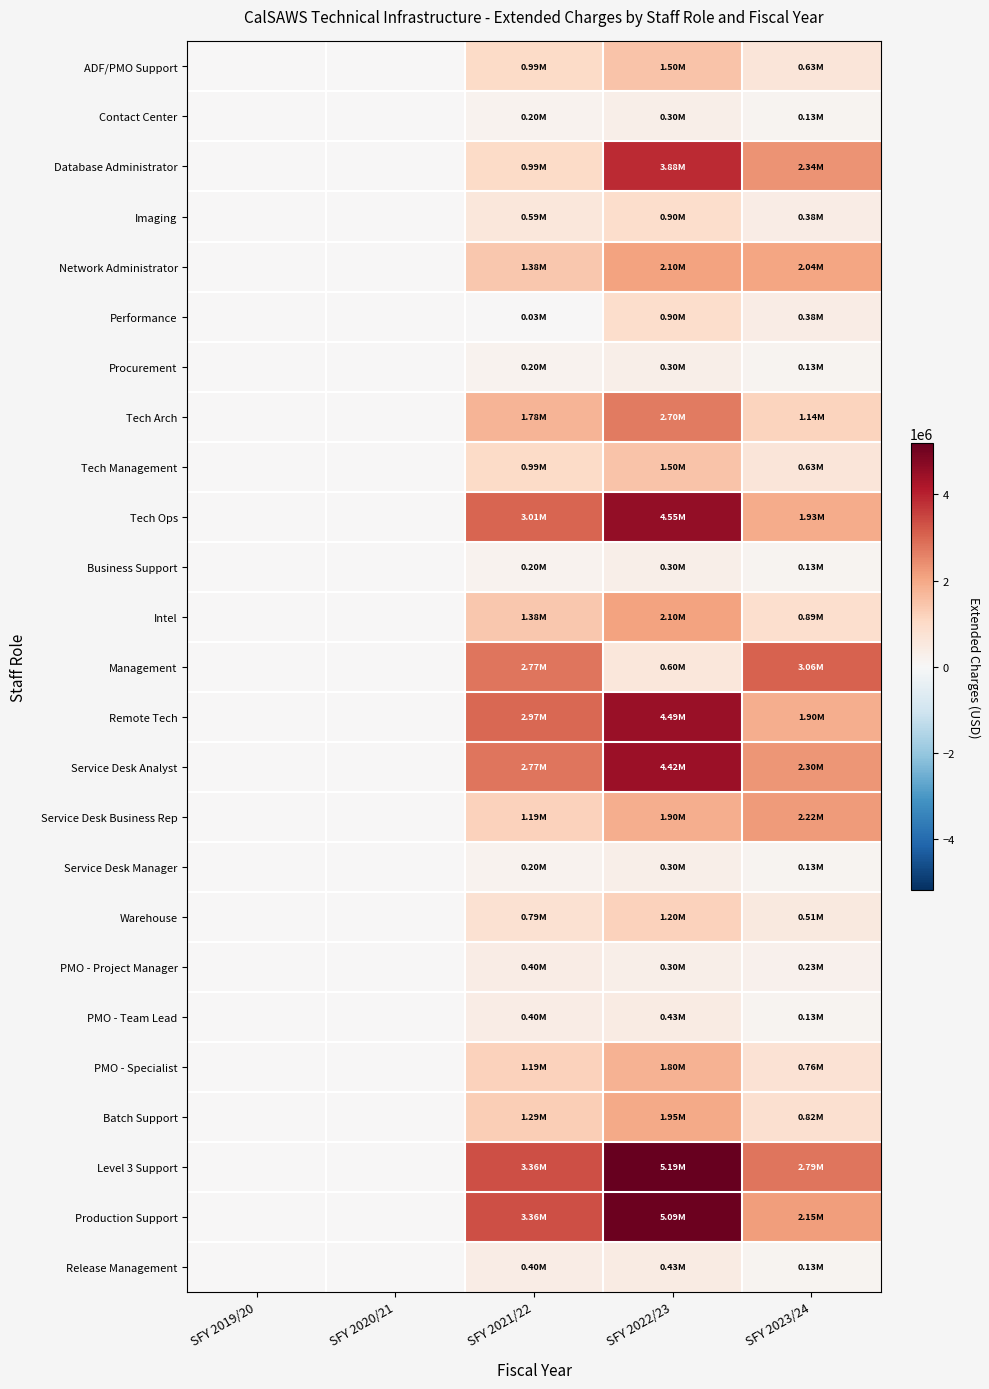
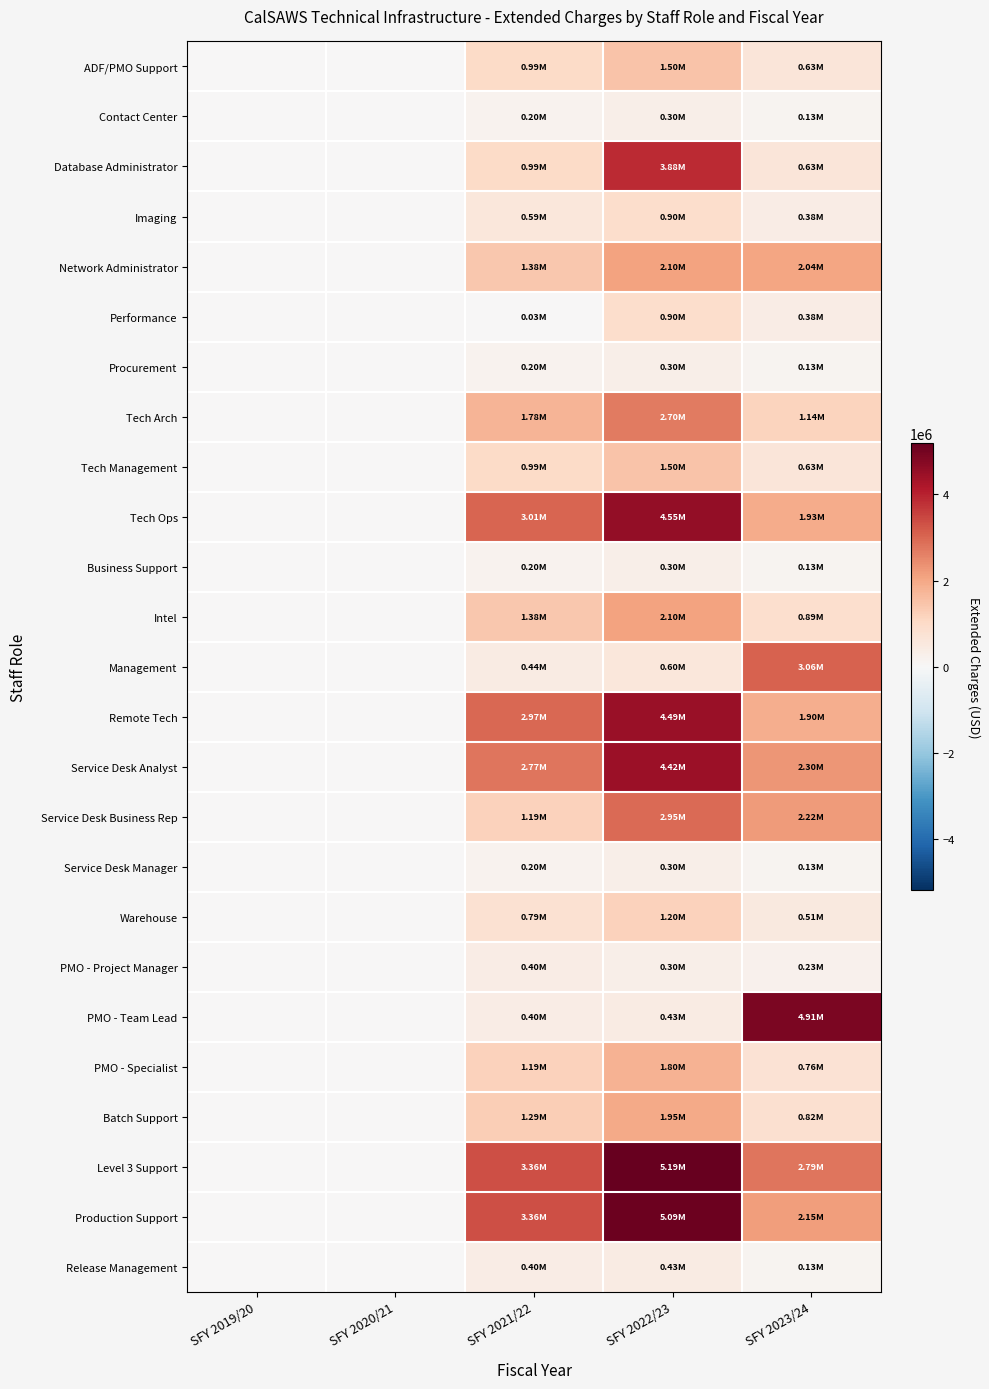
Database Administrator, SFY 2023/24: 2.34M -> 0.63M
Management, SFY 2021/22: 2.77M -> 0.44M
Service Desk Business Rep, SFY 2022/23: 1.90M -> 2.95M
PMO - Team Lead, SFY 2023/24: 0.13M -> 4.91M
